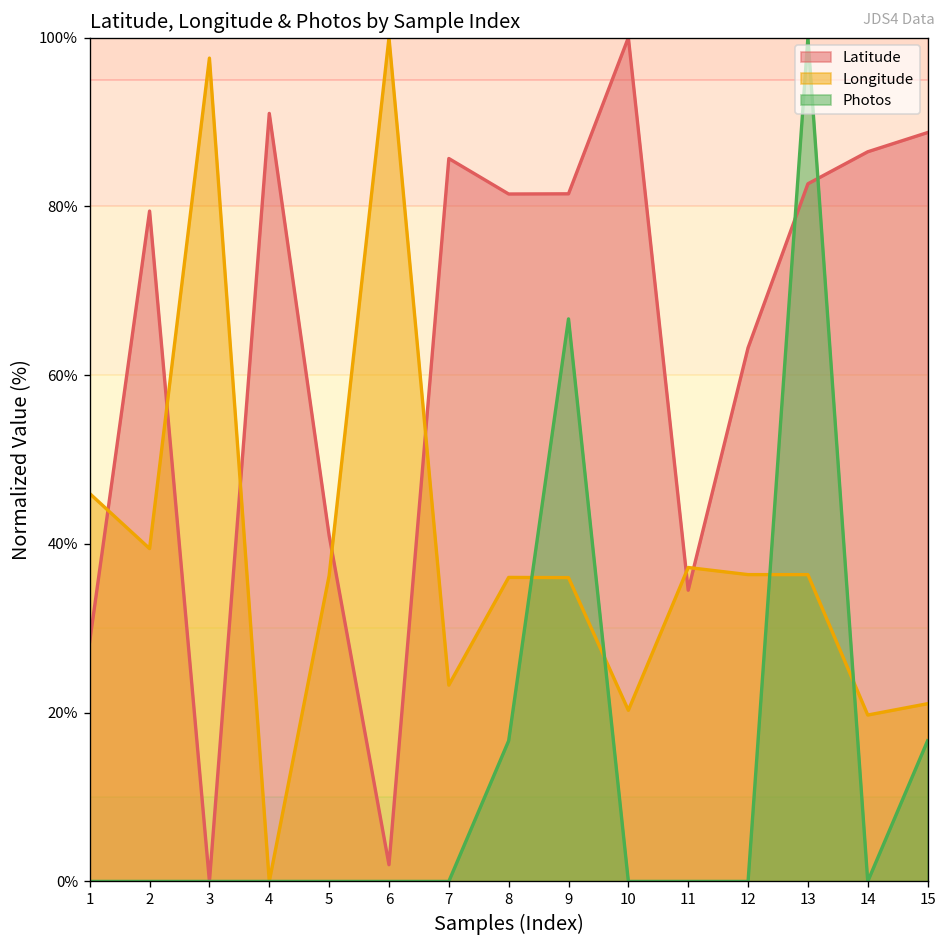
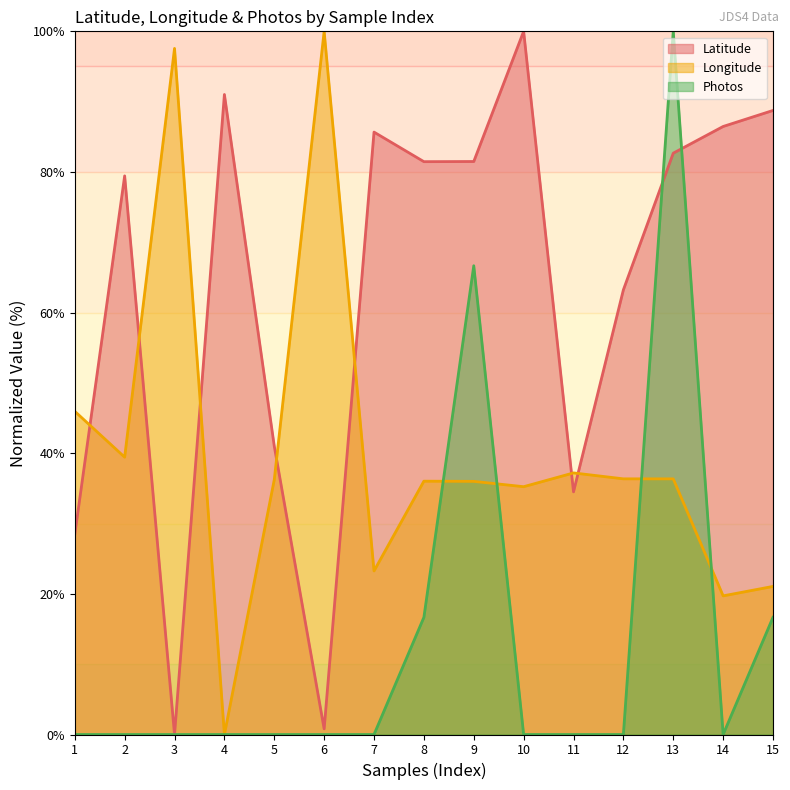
Latitude, 6: 2% -> 1%
Longitude, 10: 20% -> 35%
